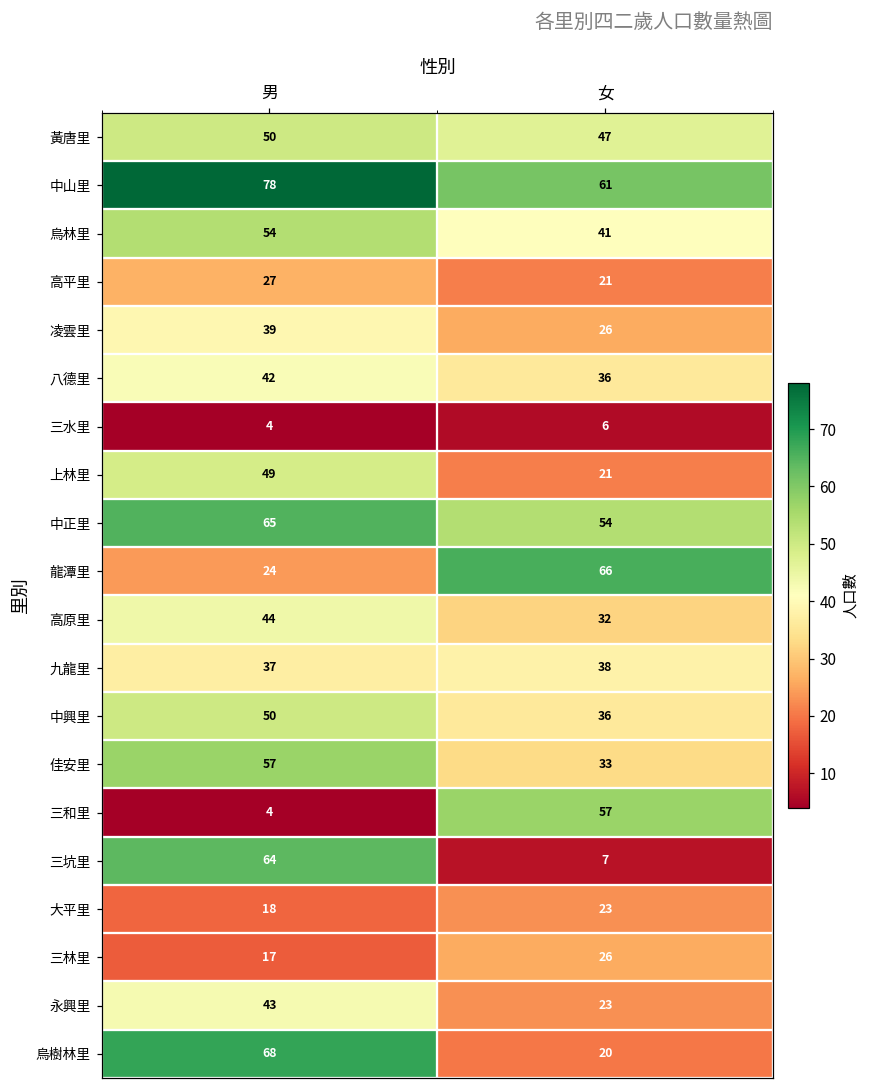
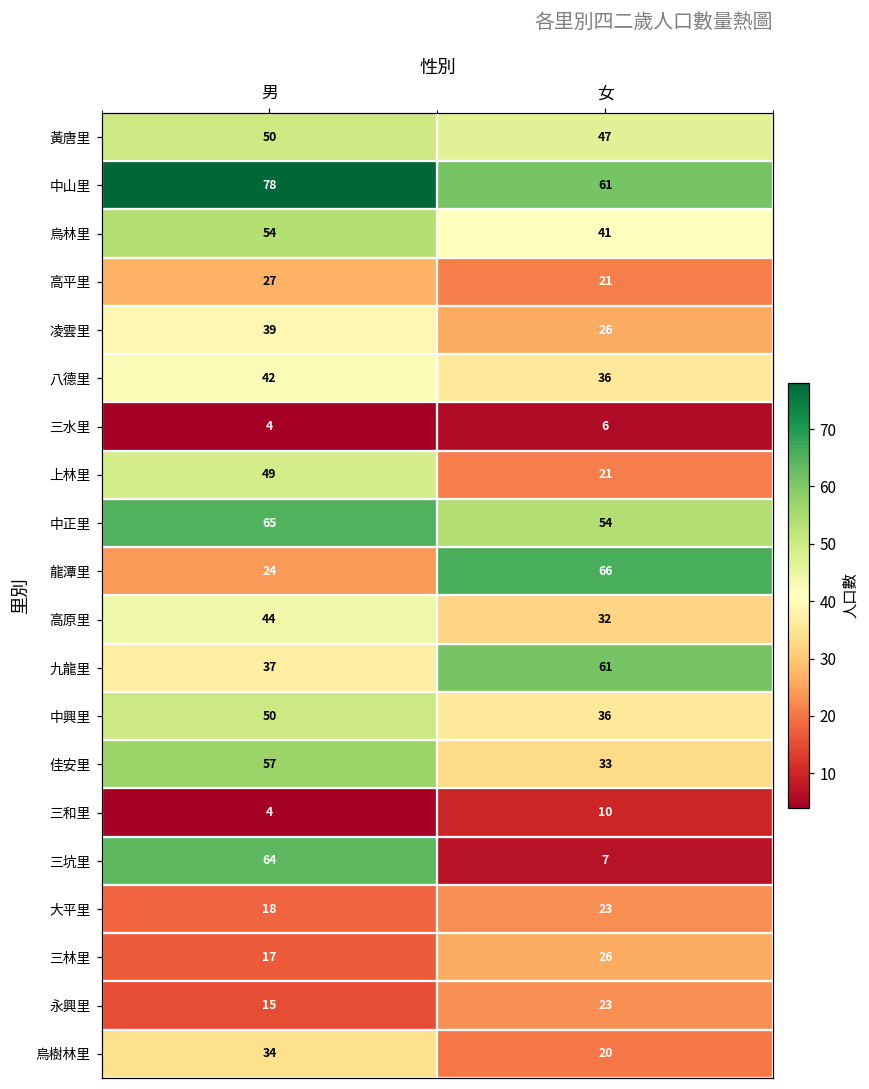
九龍里, 女: 38 -> 61
三和里, 女: 57 -> 10
永興里, 男: 43 -> 15
烏樹林里, 男: 68 -> 34
